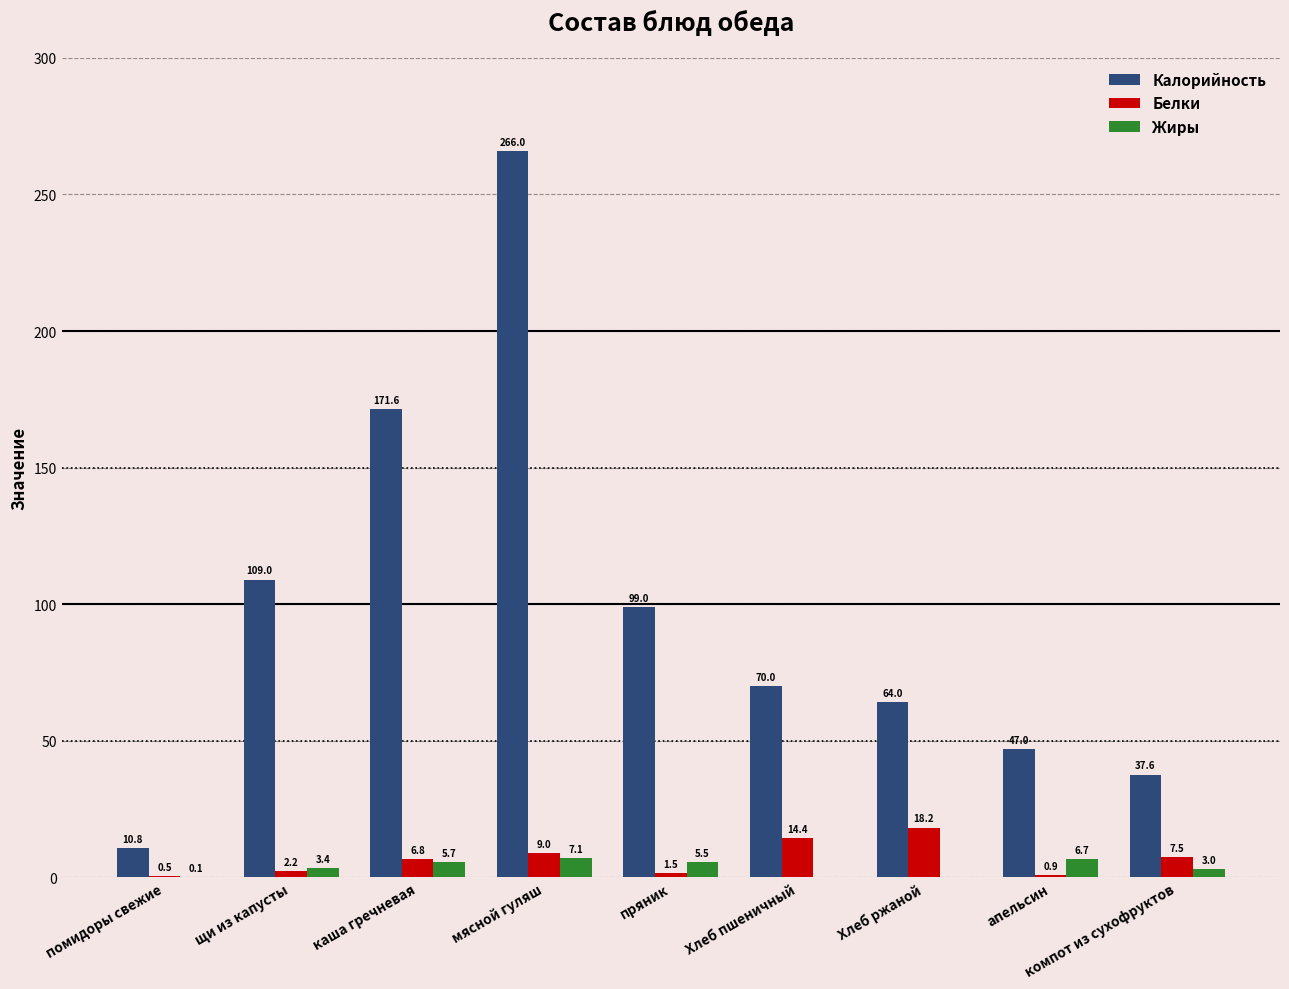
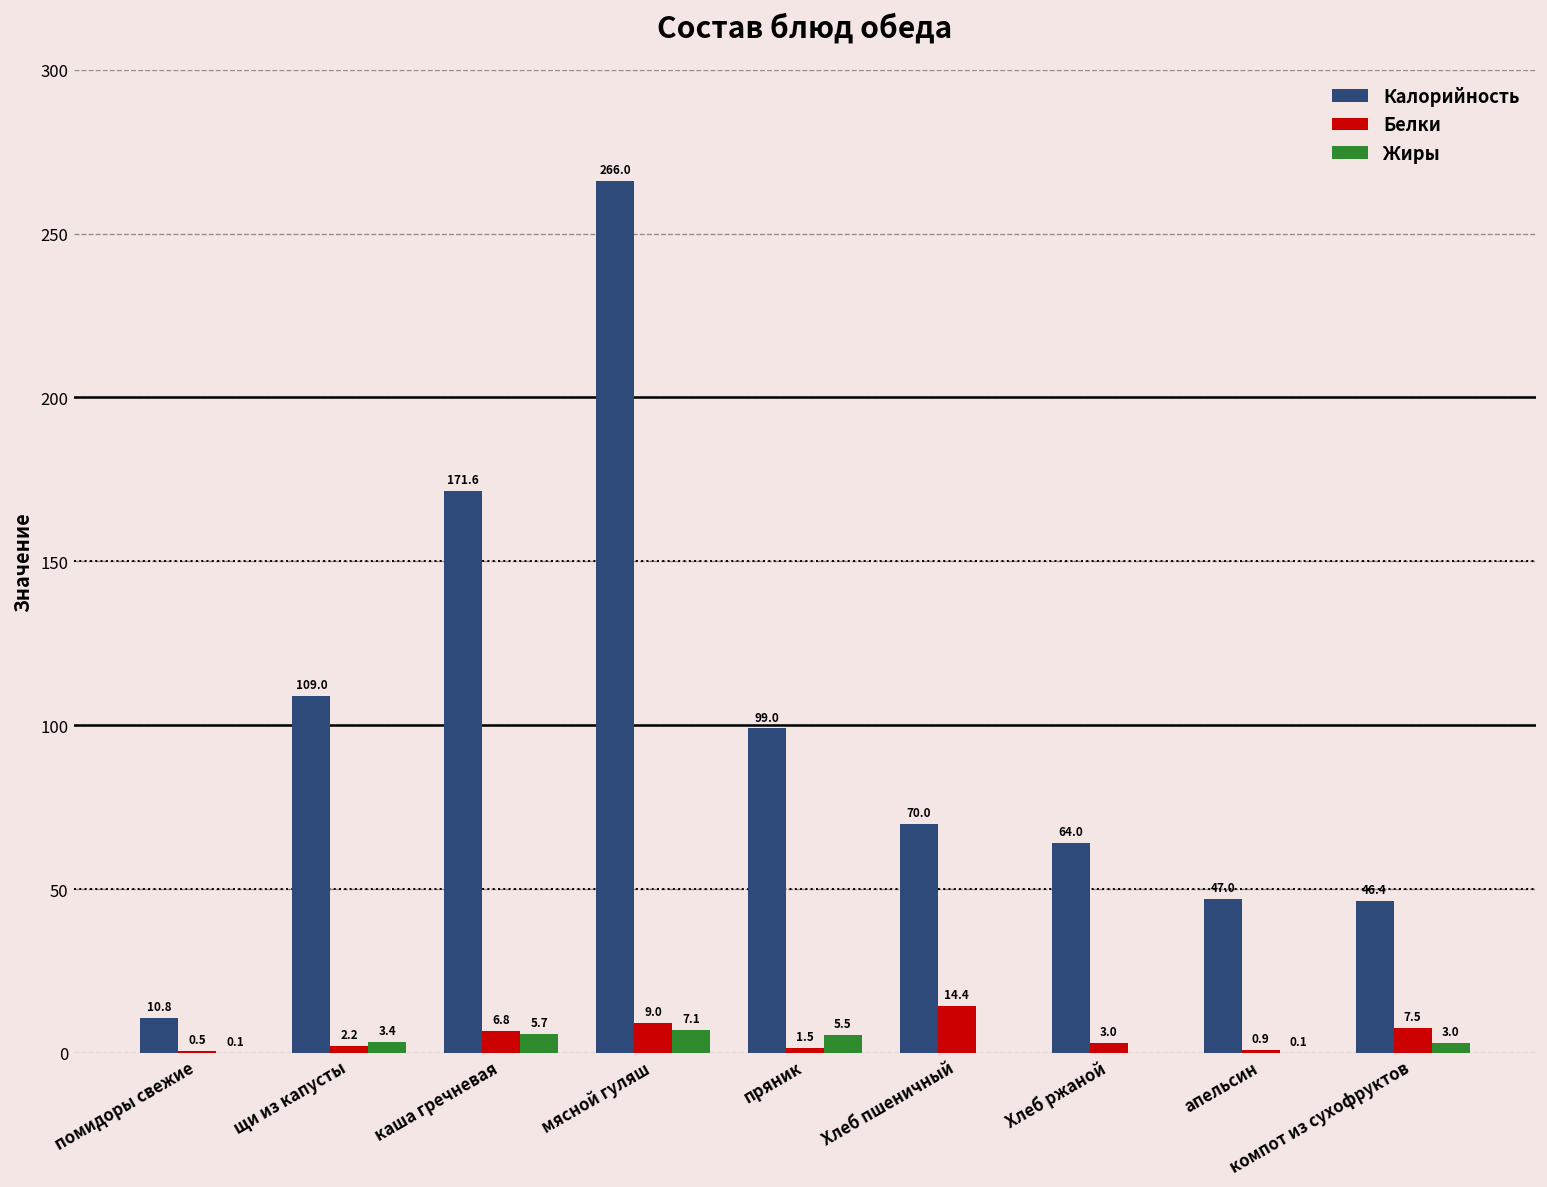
Белки, Хлеб ржаной: 18.2 -> 3.0
Жиры, апельсин: 6.7 -> 0.1
Калорийность, компот из сухофруктов: 37.6 -> 46.4
